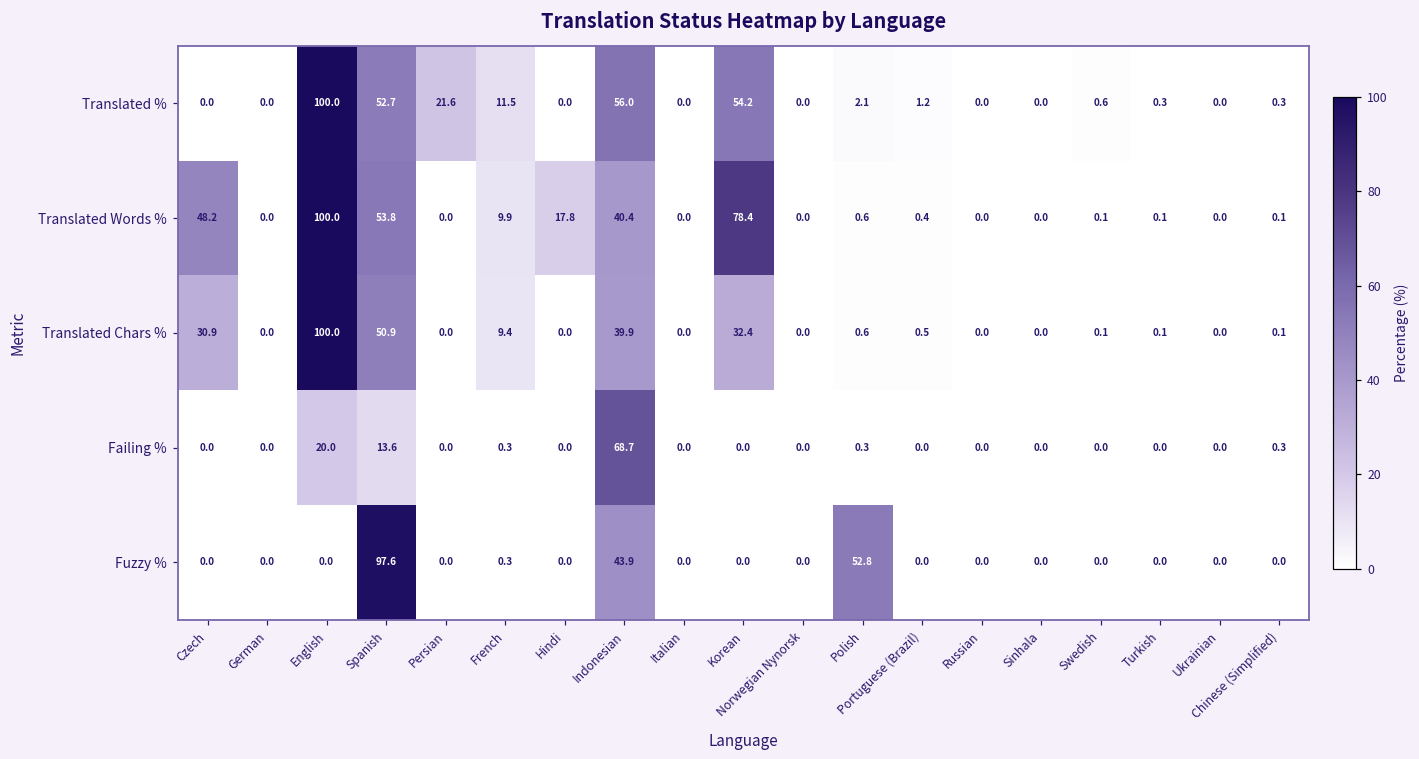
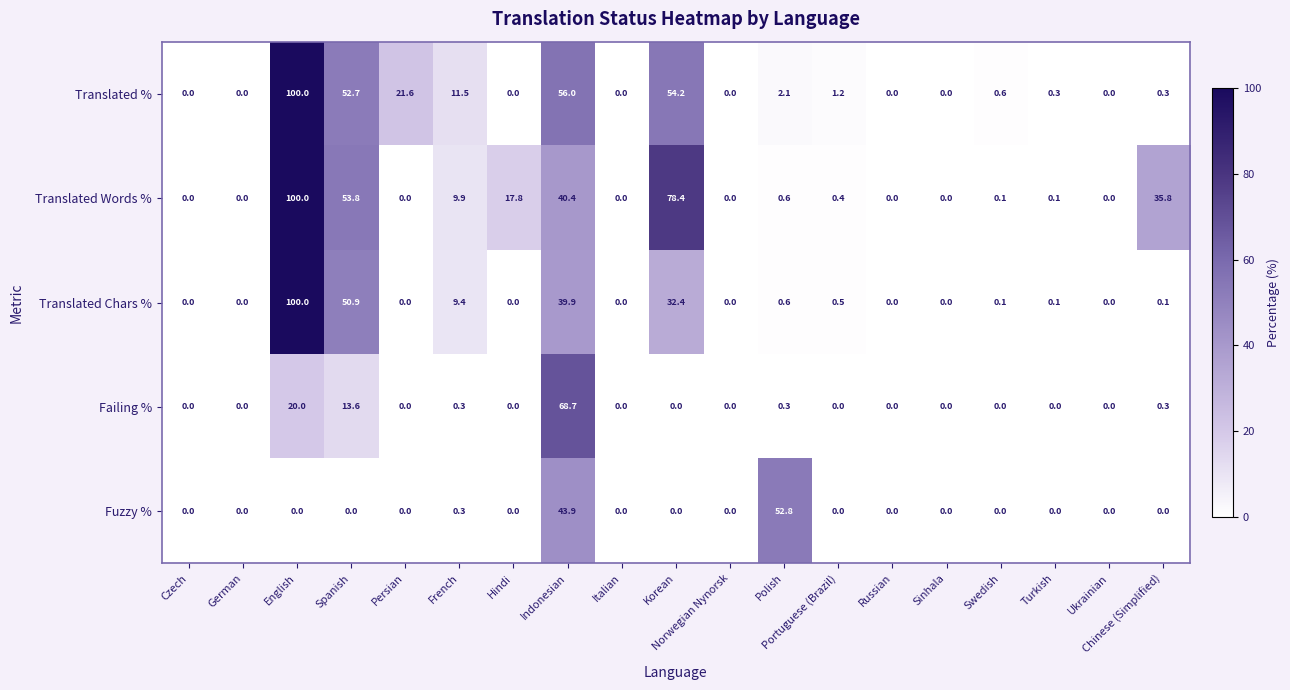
Translated Words %, Czech: 48.2 -> 0.0
Translated Words %, Chinese (Simplified): 0.1 -> 35.8
Translated Chars %, Czech: 30.9 -> 0.0
Fuzzy %, Spanish: 97.6 -> 0.0
